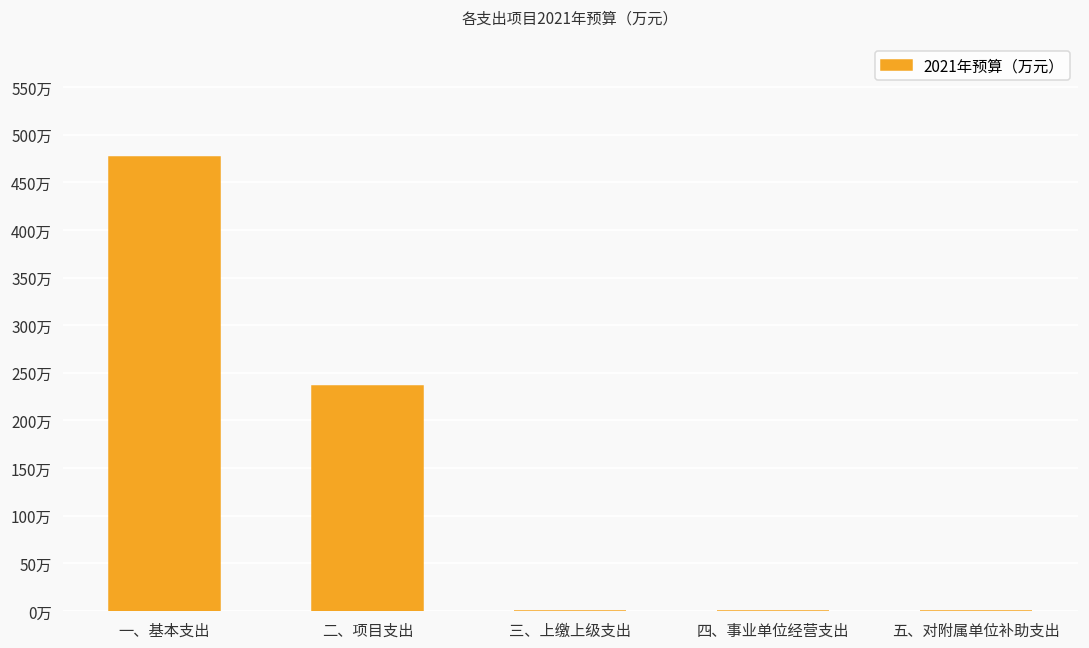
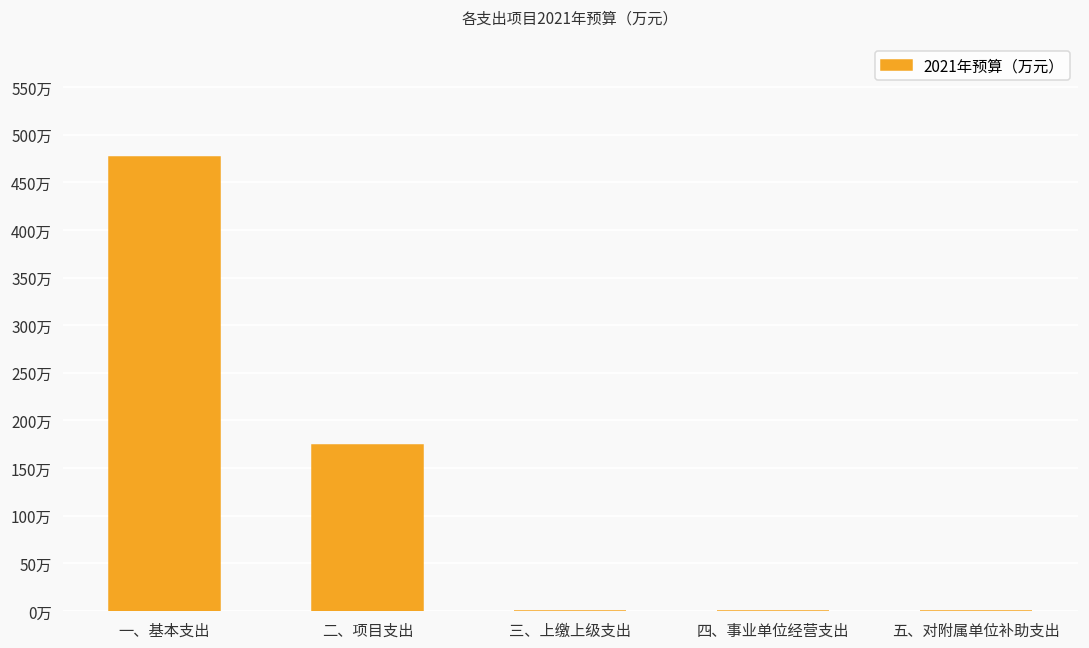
二、项目支出: 240万 -> 170万
